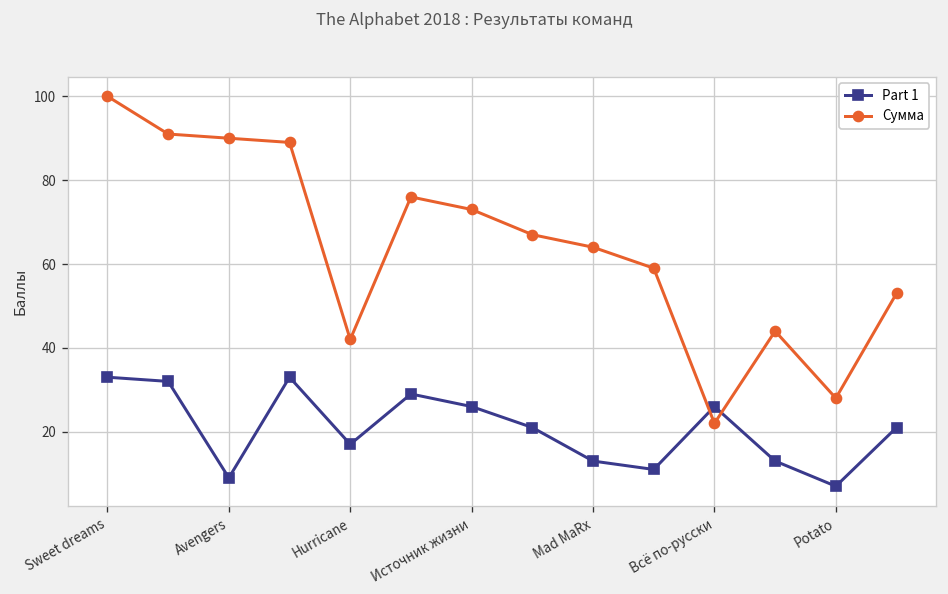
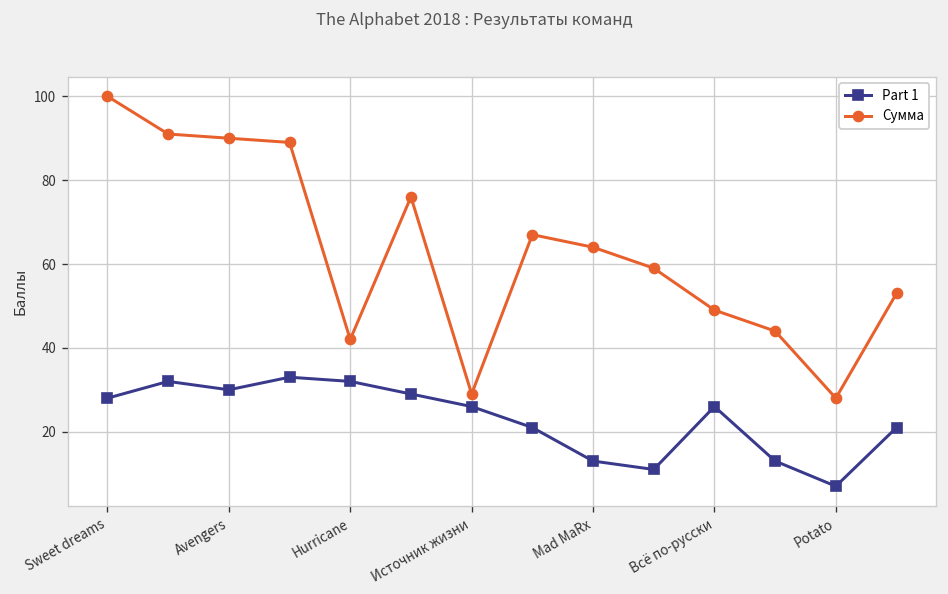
Part 1, Sweet dreams: 33 -> 28
Part 1, Avengers: 9 -> 30
Part 1, Hurricane: 17 -> 32
Сумма, Источник жизни: 73 -> 29
Сумма, Всё по-русски: 22 -> 49
